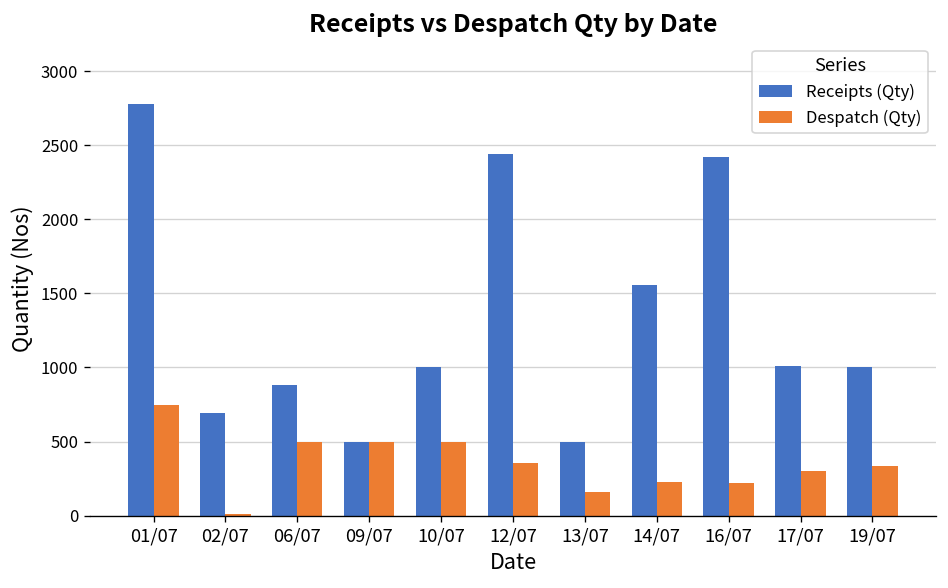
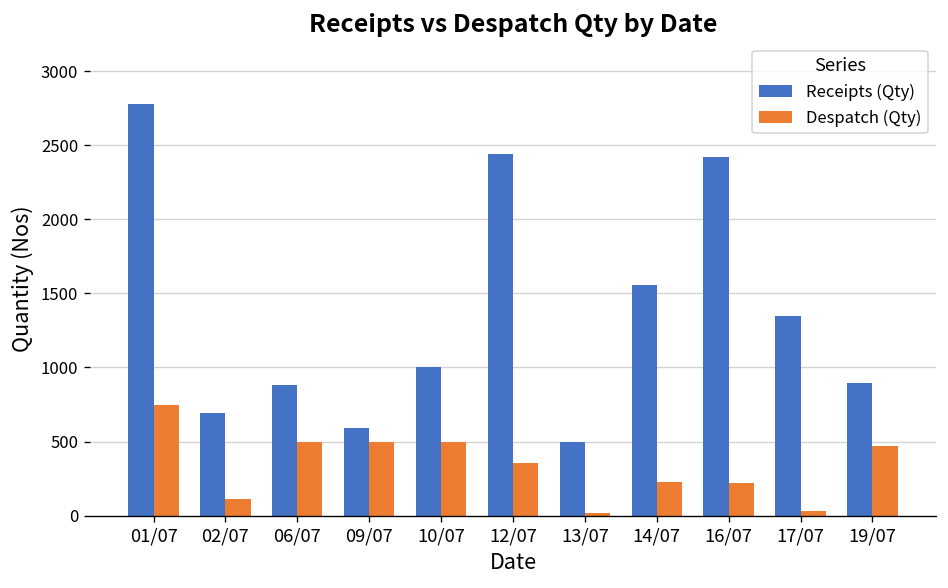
Despatch (Qty), 02/07: 10 -> 110
Receipts (Qty), 09/07: 500 -> 590
Despatch (Qty), 13/07: 160 -> 20
Receipts (Qty), 17/07: 1010 -> 1350
Despatch (Qty), 17/07: 300 -> 30
Receipts (Qty), 19/07: 1000 -> 900
Despatch (Qty), 19/07: 340 -> 470
